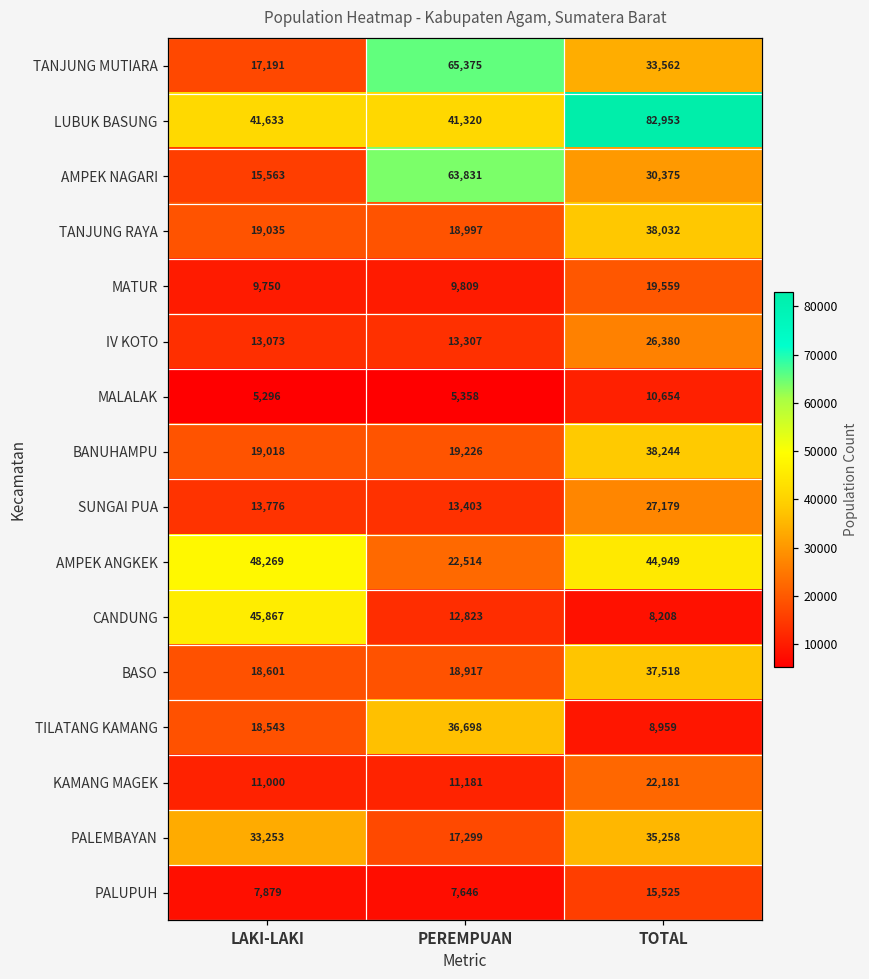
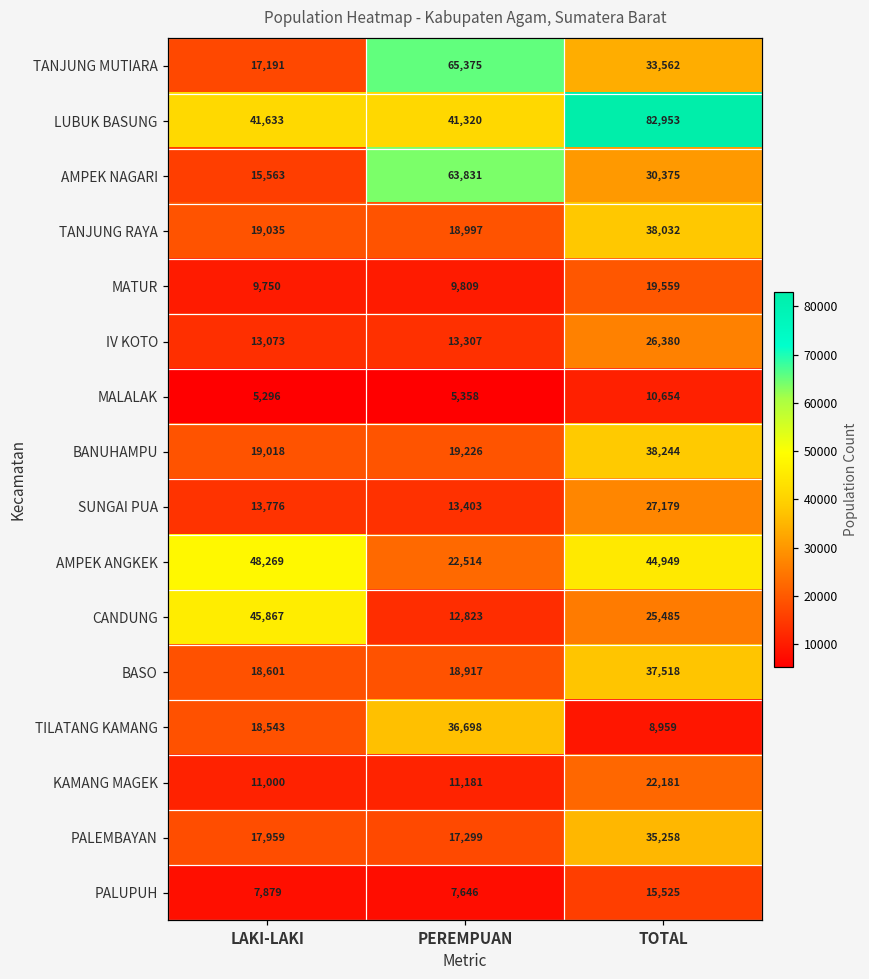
CANDUNG, TOTAL: 8,208 -> 25,485
PALEMBAYAN, LAKI-LAKI: 33,253 -> 17,959
